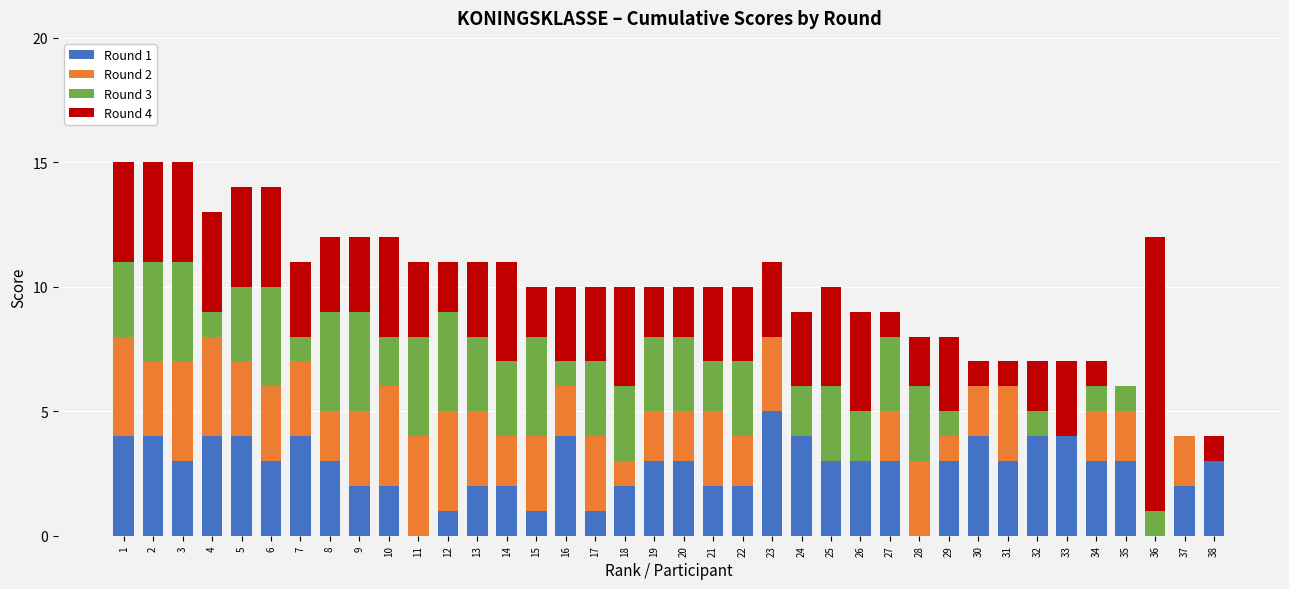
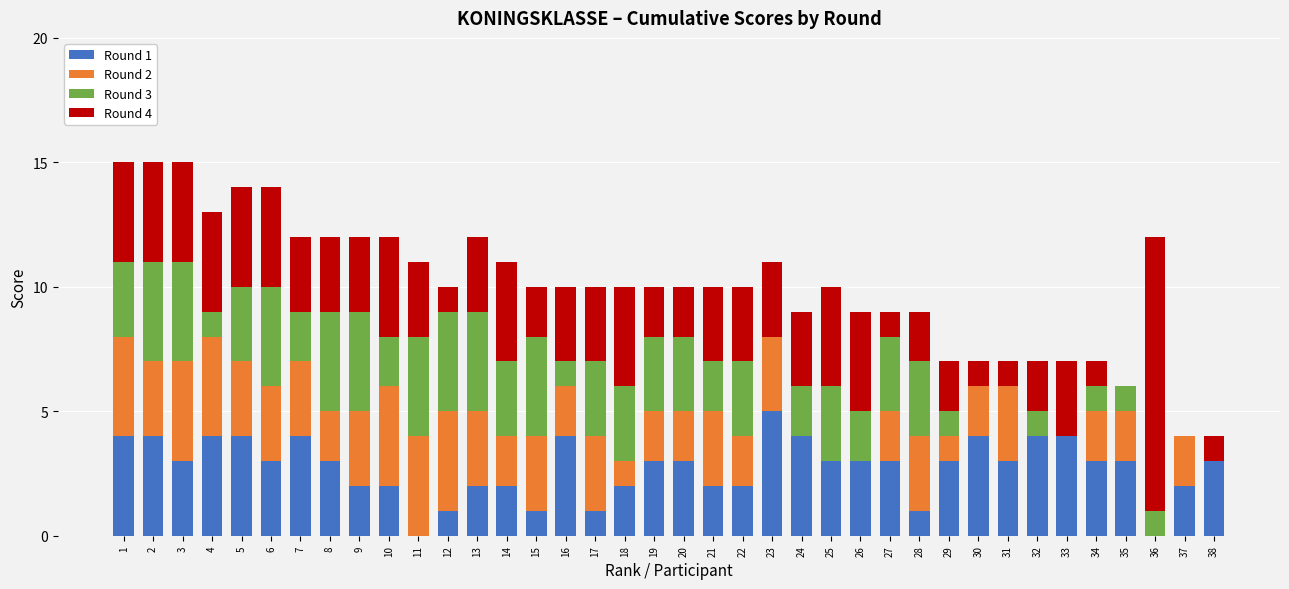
Round 3, 7: 1 -> 2
Round 4, 12: 2 -> 1
Round 3, 13: 3 -> 4
Round 1, 28: 0 -> 1
Round 4, 29: 3 -> 2
